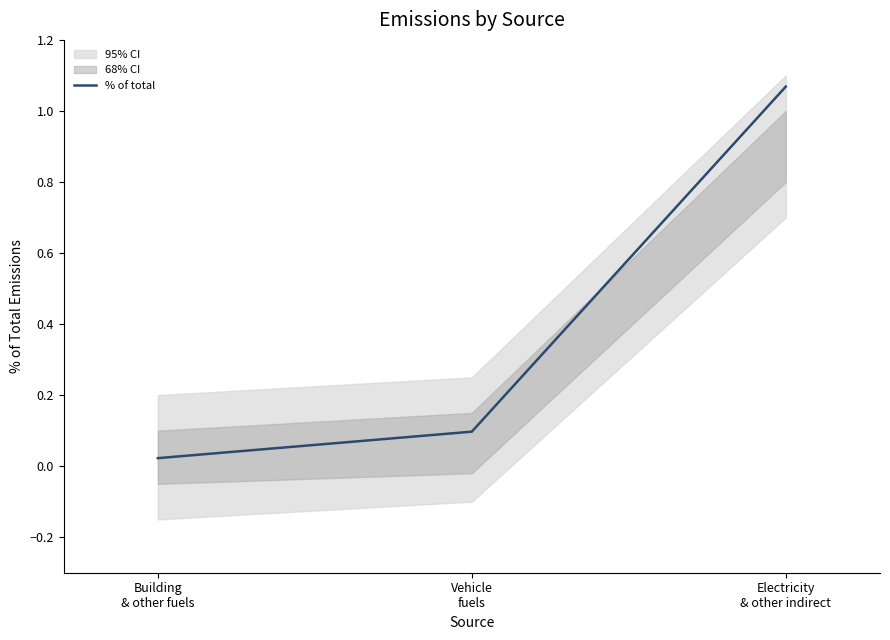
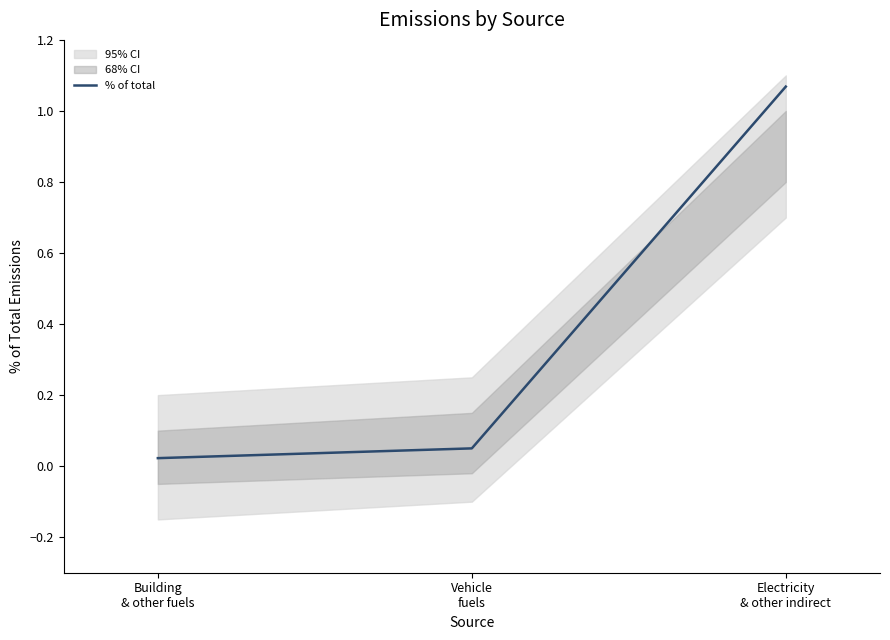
% of total, Vehicle fuels: 0.10 -> 0.05
